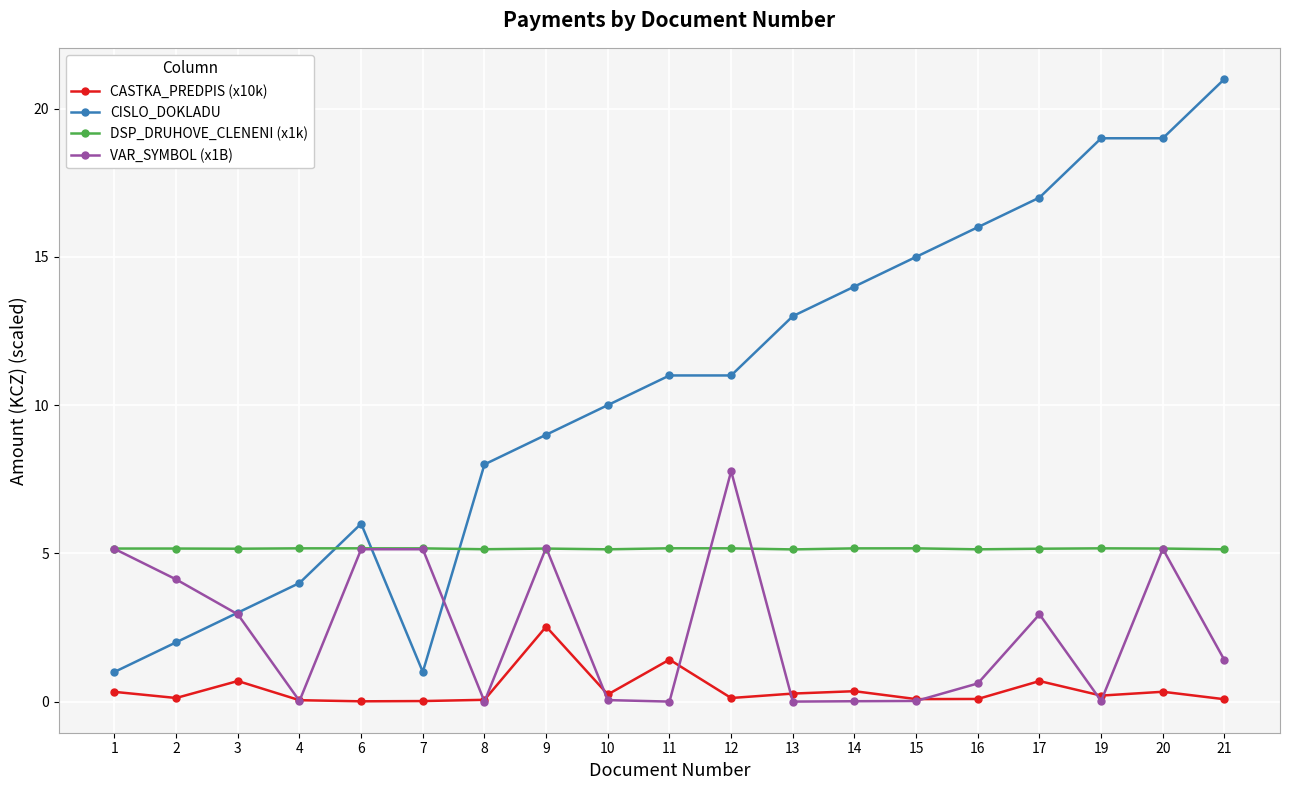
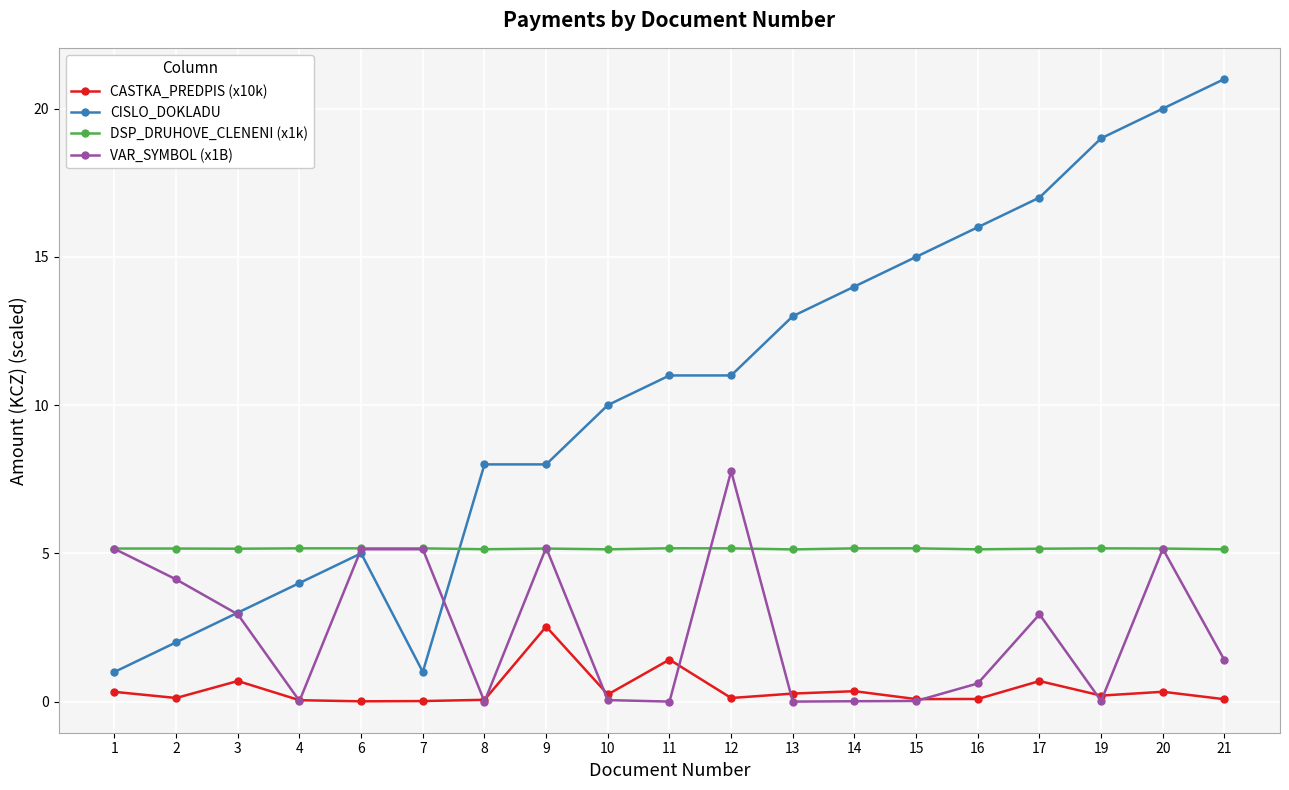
CISLO_DOKLADU, 6: 6 -> 5
CISLO_DOKLADU, 9: 9 -> 8
CISLO_DOKLADU, 20: 19 -> 20
